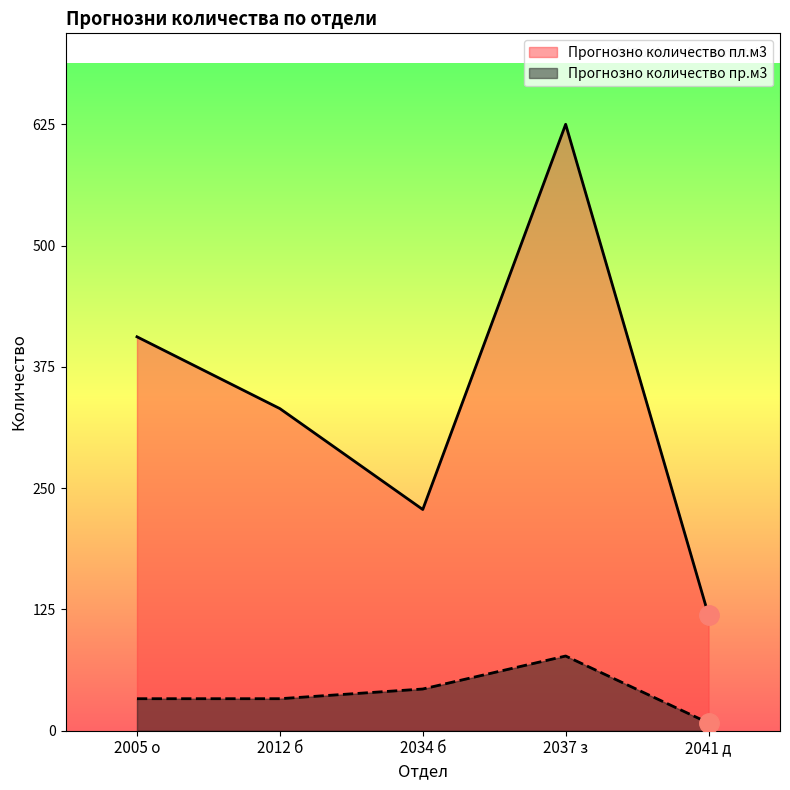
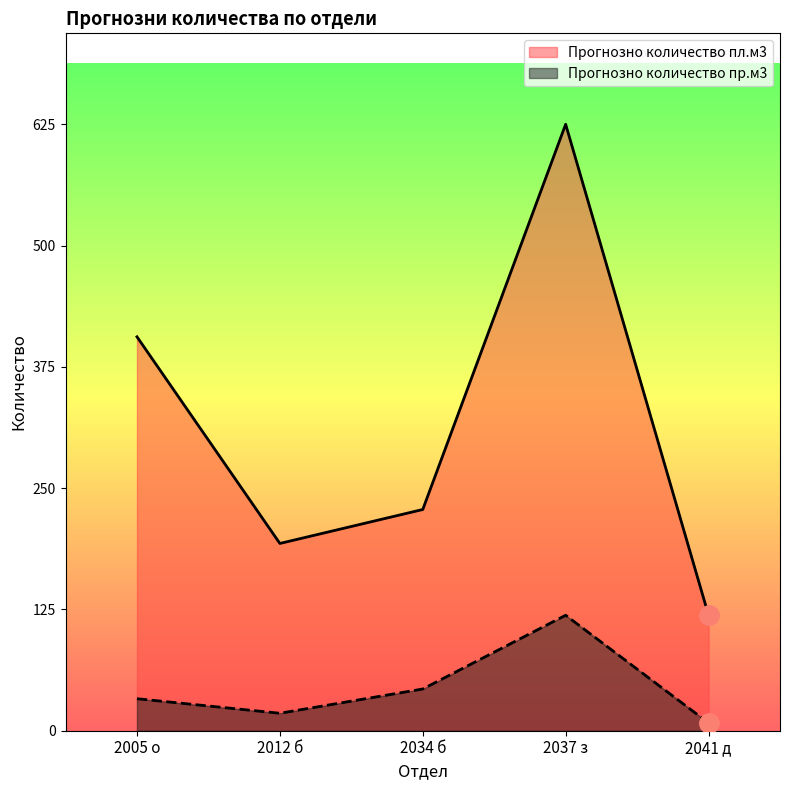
Прогнозно количество пл.м3, 2012 б: 330 -> 190
Прогнозно количество пр.м3, 2012 б: 30 -> 20
Прогнозно количество пр.м3, 2037 з: 80 -> 120
